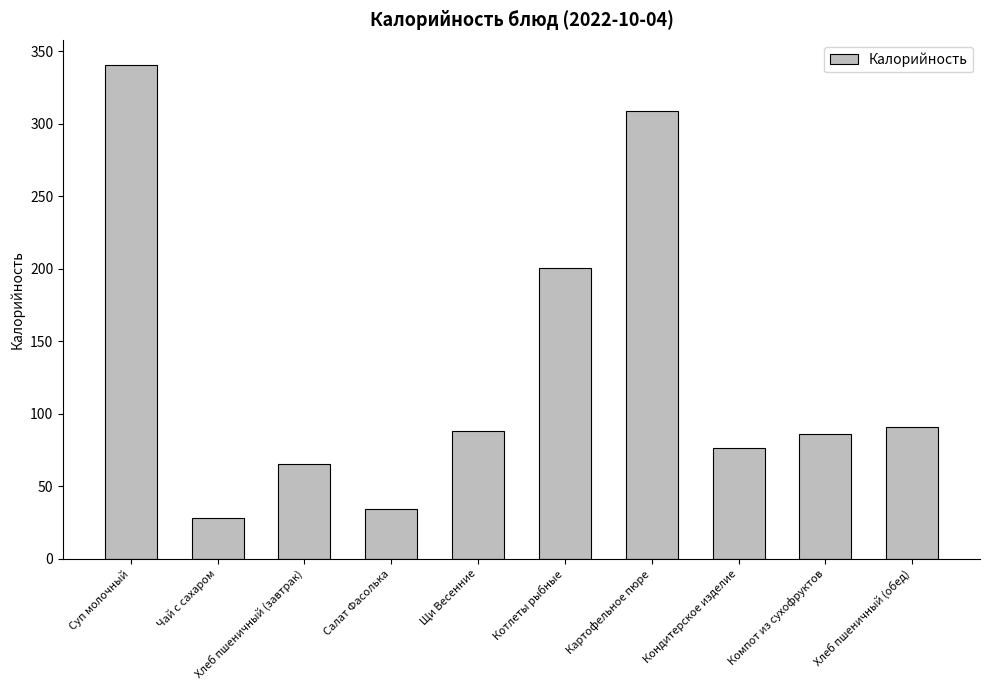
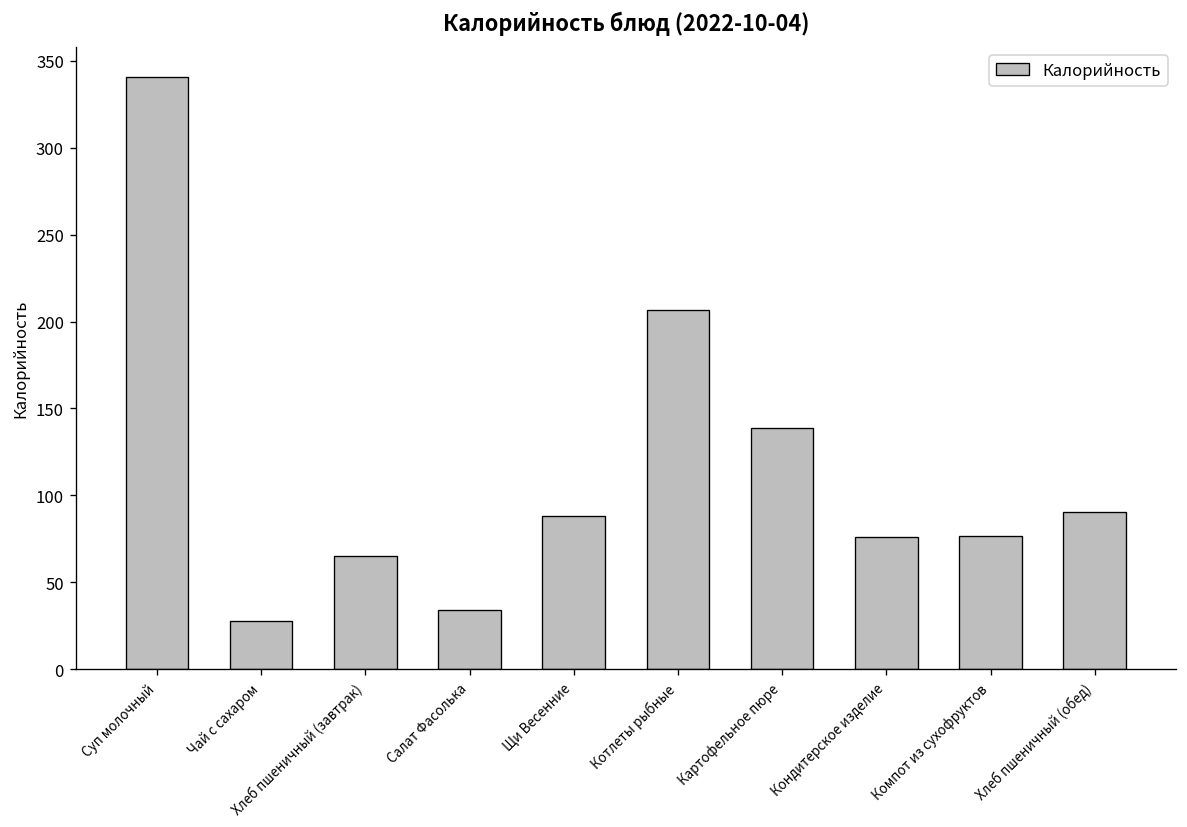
Котлеты рыбные: 201 -> 207
Картофельное пюре: 309 -> 139
Компот из сухофруктов: 86 -> 77
